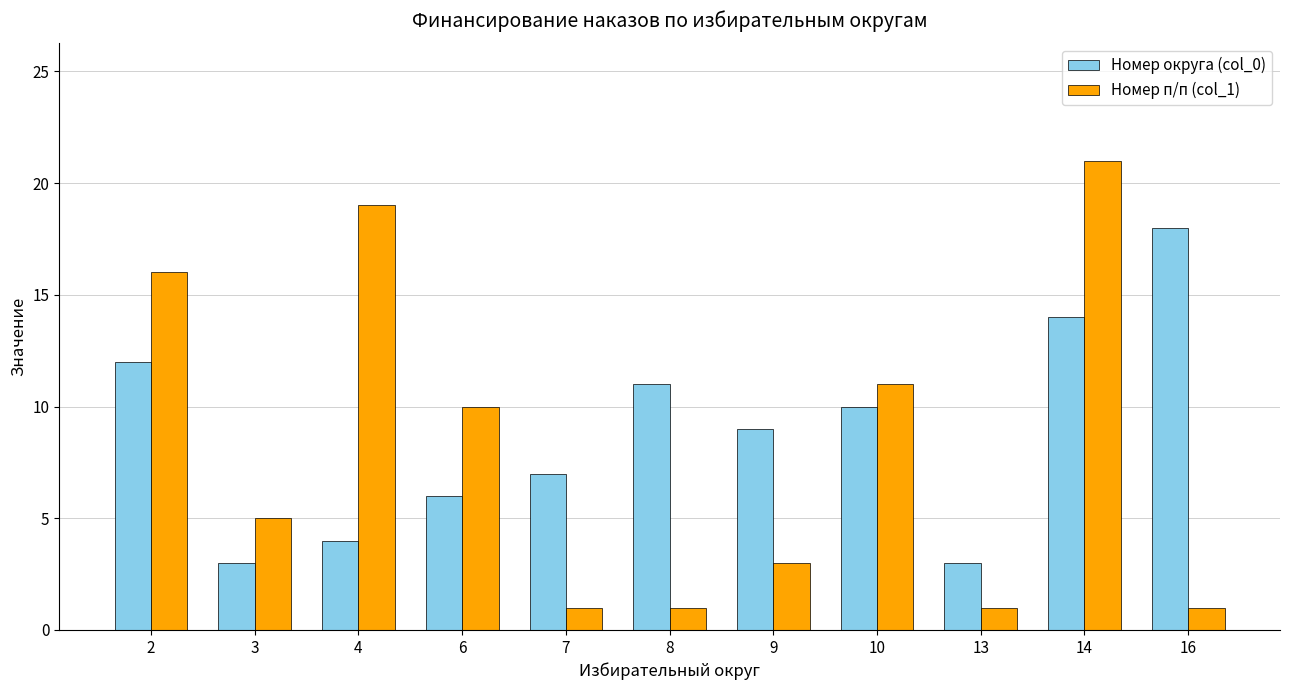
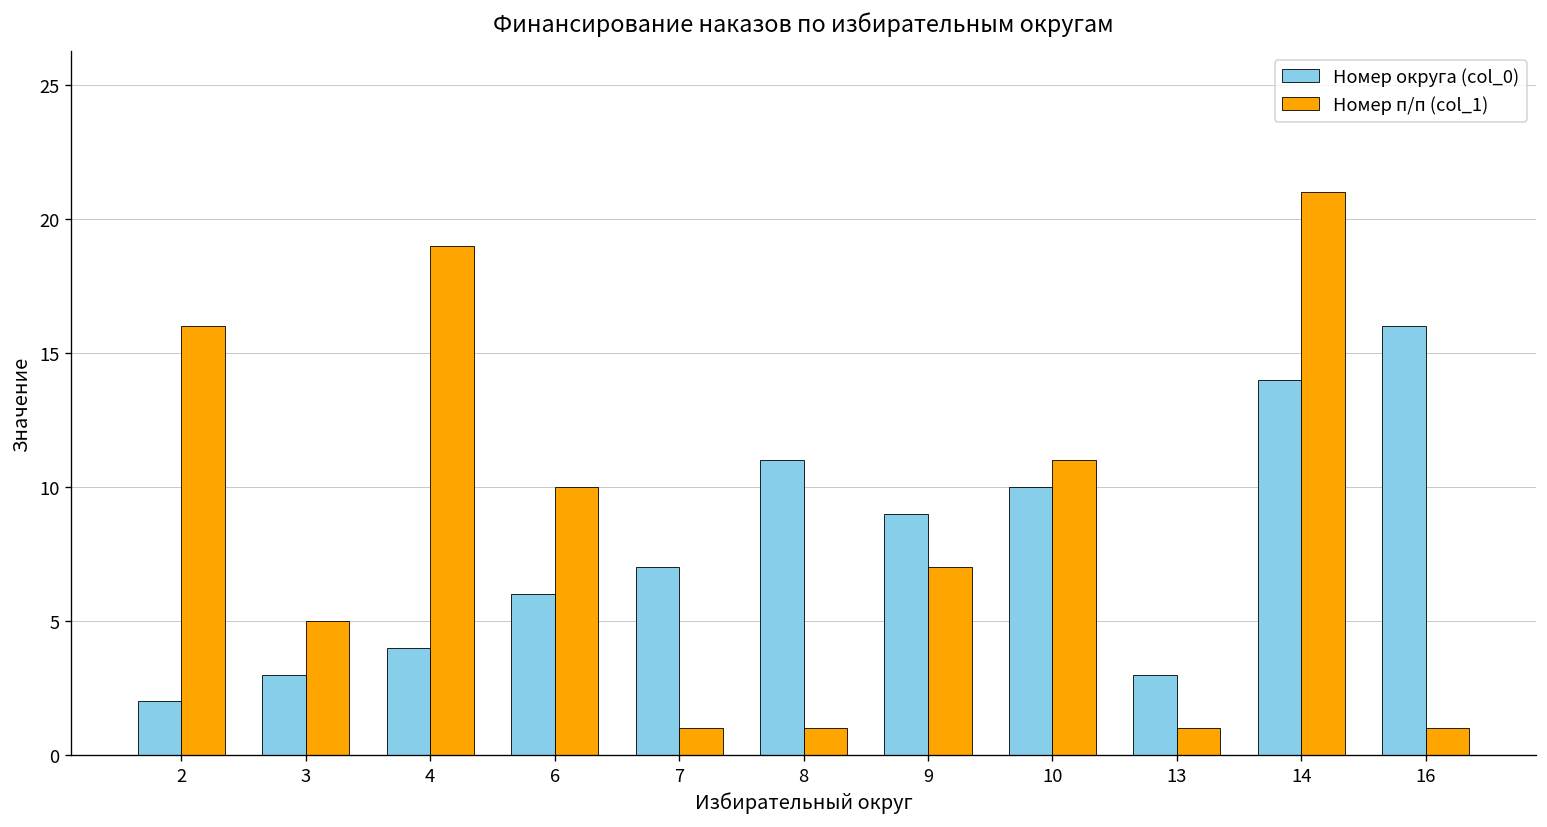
Номер округа (col_0), 2: 12 -> 2
Номер п/п (col_1), 9: 3 -> 7
Номер округа (col_0), 16: 18 -> 16
